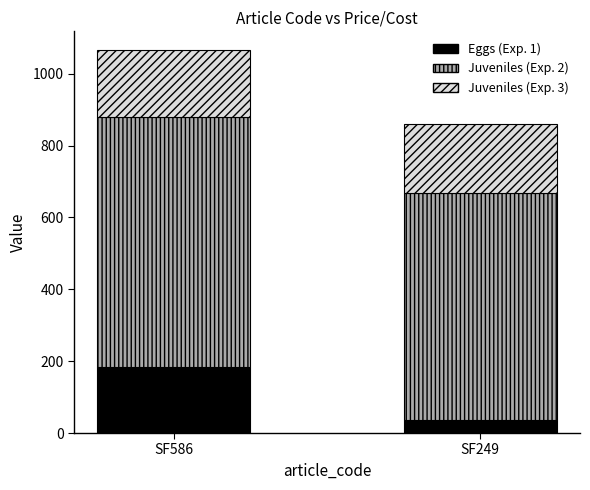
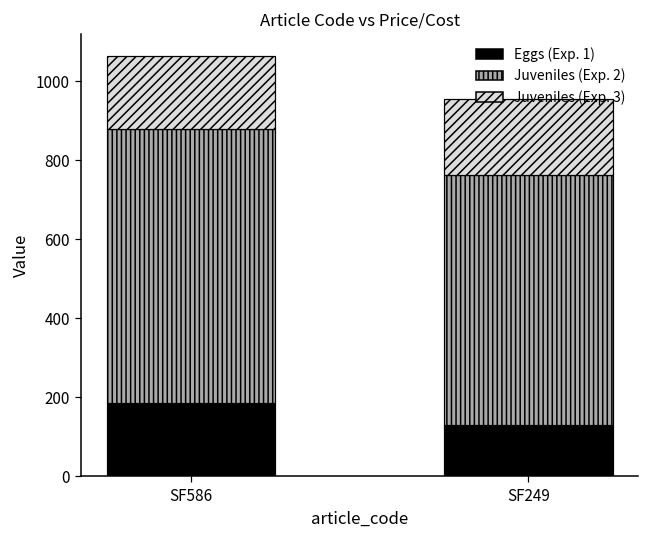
Eggs (Exp. 1), SF249: 40 -> 130
